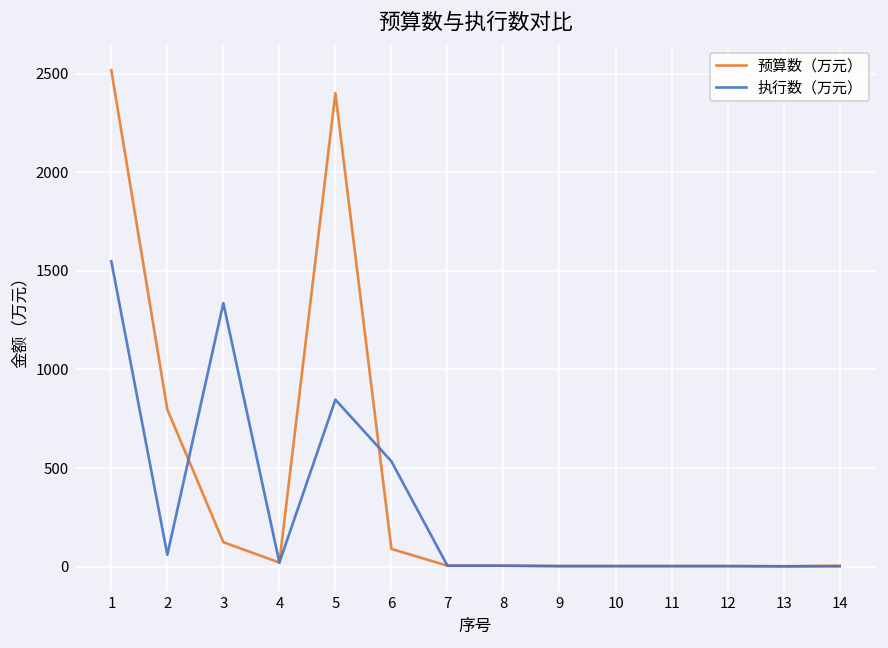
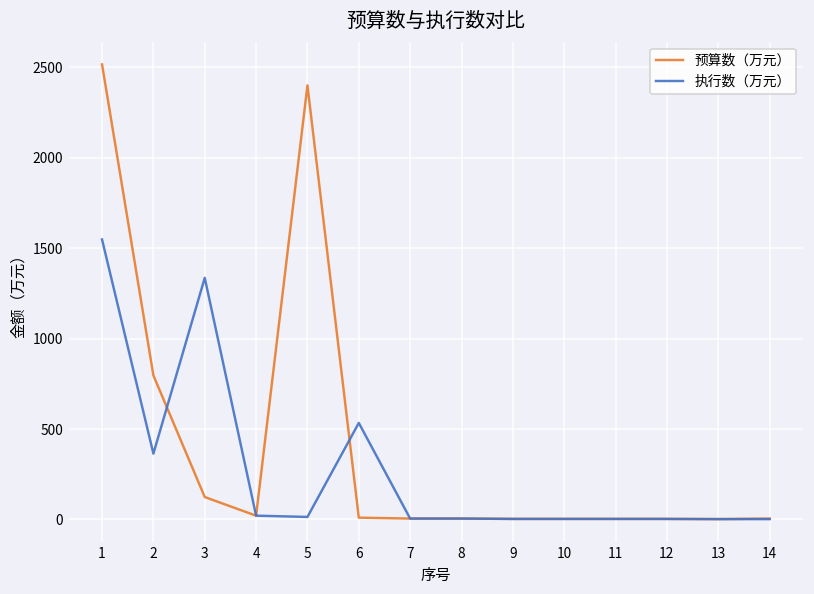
执行数（万元）, 2: 60 -> 360
执行数（万元）, 5: 850 -> 10
预算数（万元）, 6: 90 -> 10
